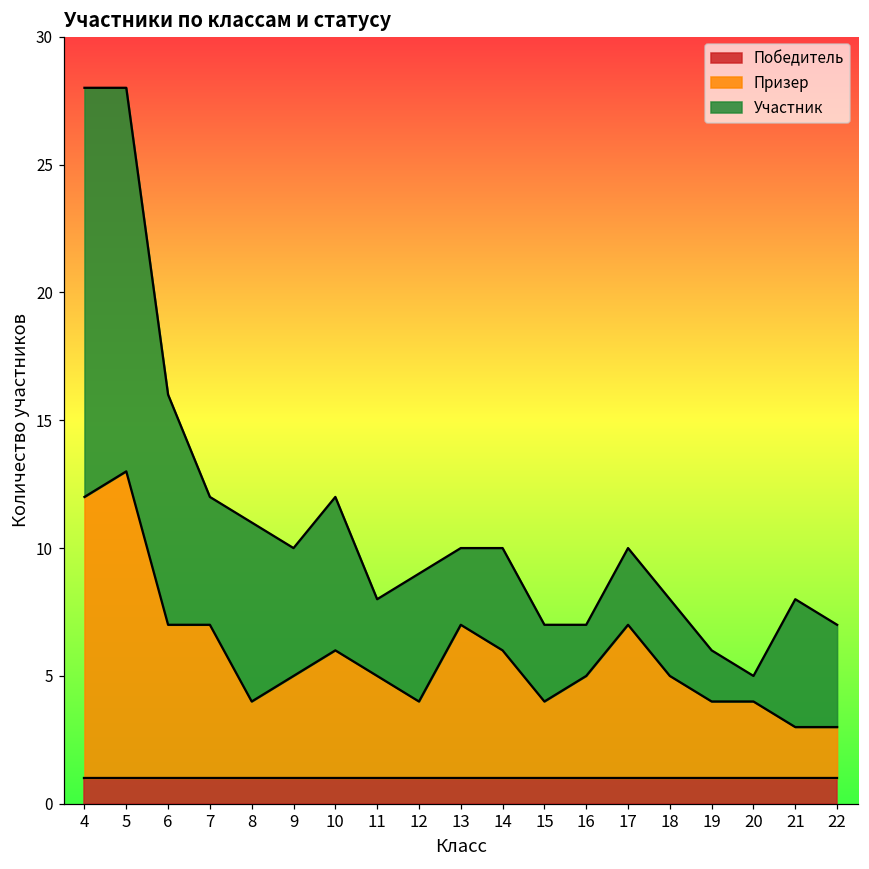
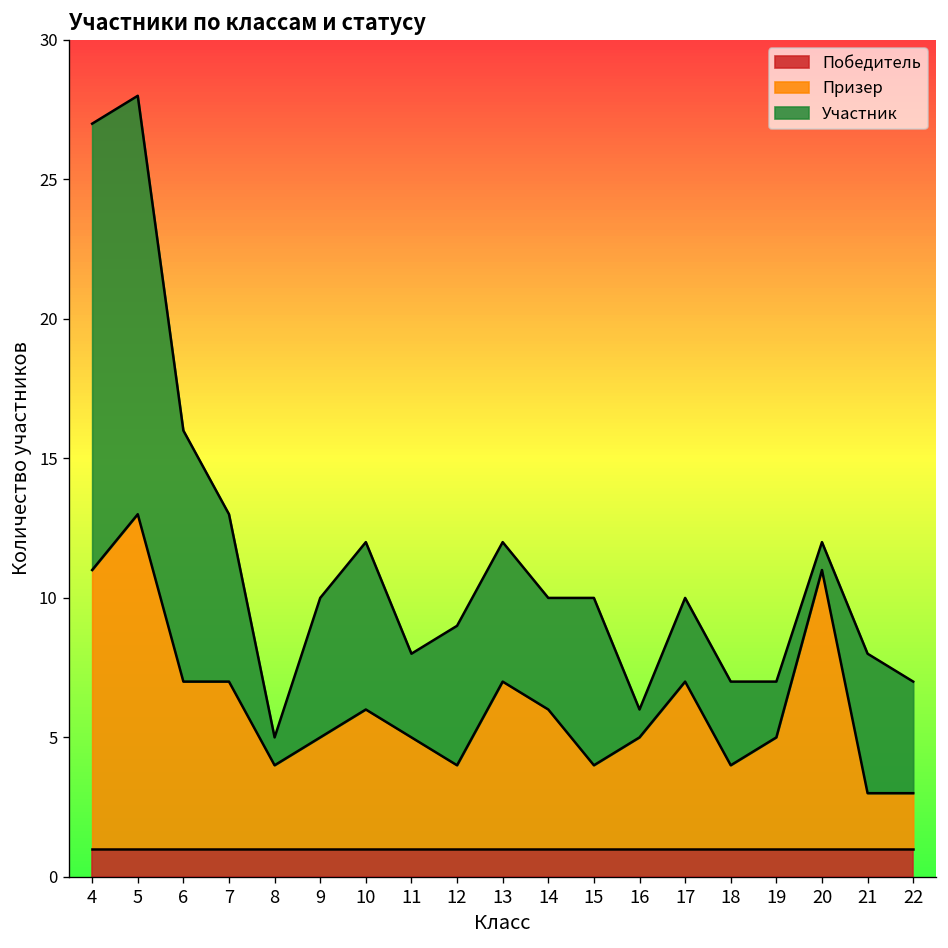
Призер, 4: 12.0 -> 11.0
Участник, 7: 5 -> 6
Участник, 8: 7 -> 1
Участник, 13: 3 -> 5
Участник, 15: 3 -> 6
Участник, 16: 2 -> 1
Призер, 18: 5.0 -> 4.0
Призер, 19: 4.0 -> 5.0
Призер, 20: 4.0 -> 11.0
